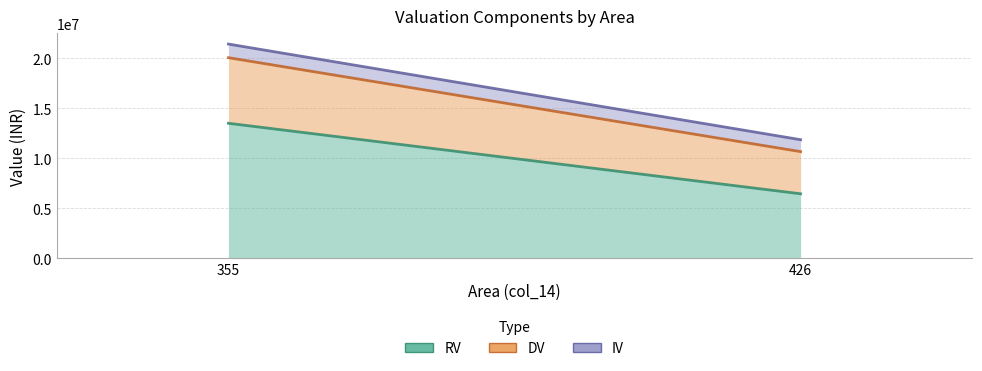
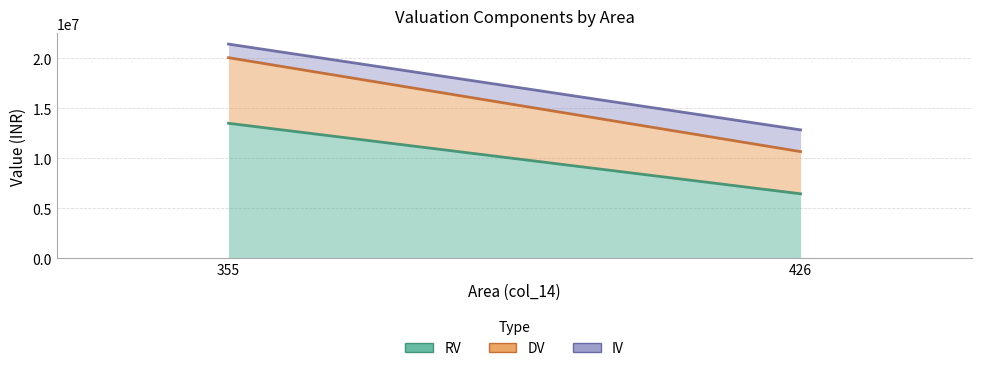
IV, 426: 1200000 -> 2200000
